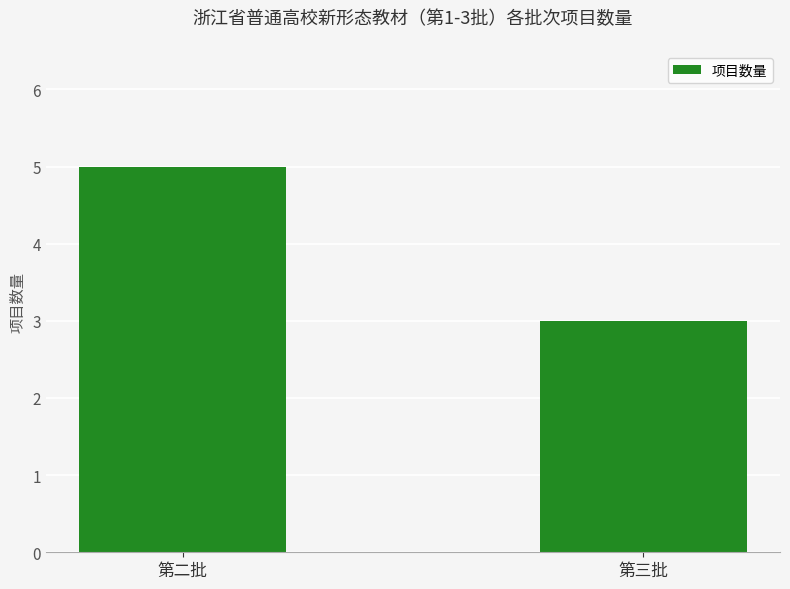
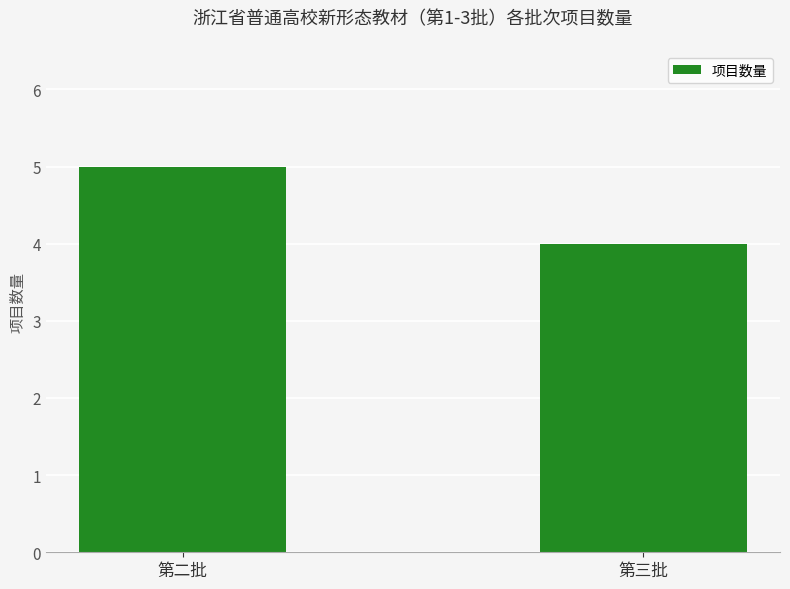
第三批: 3 -> 4
